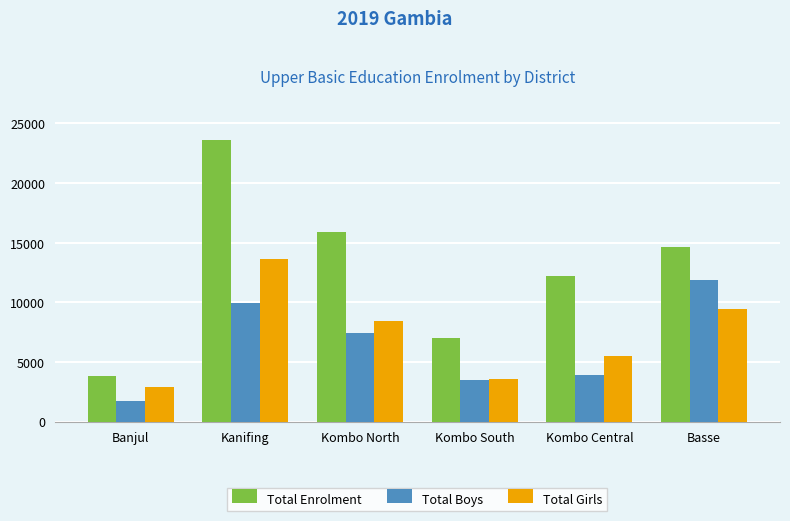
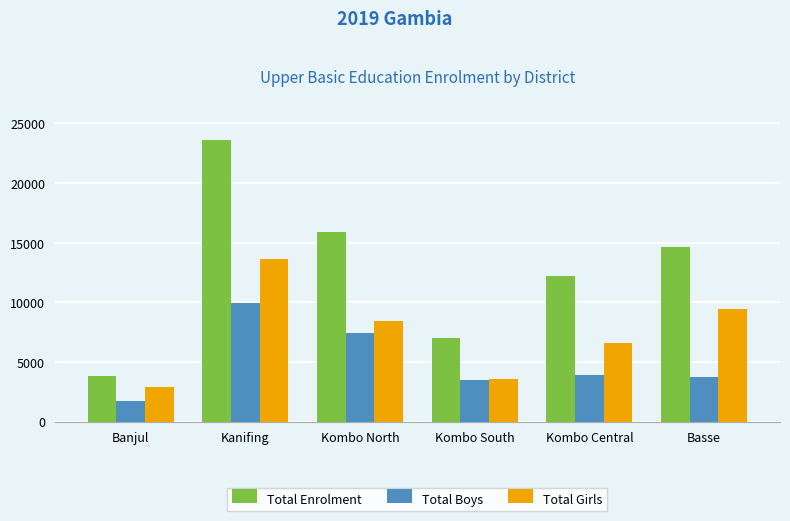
Total Girls, Kombo Central: 5500 -> 6600
Total Boys, Basse: 11900 -> 3700
